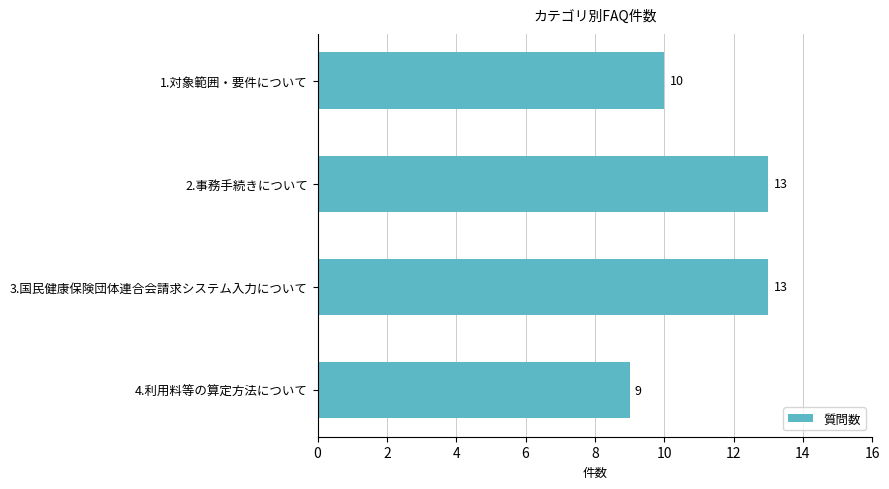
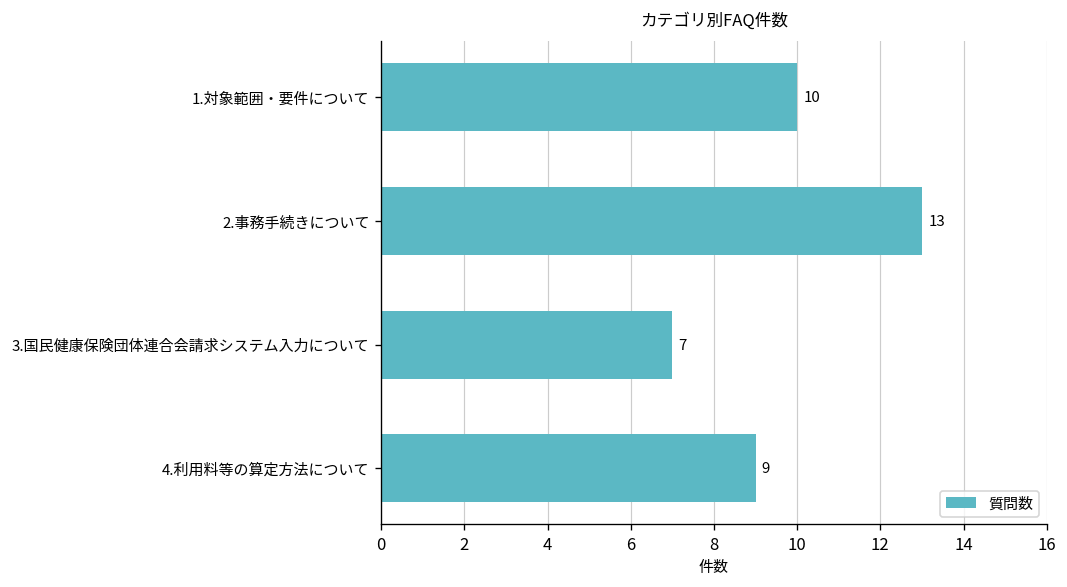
3.国民健康保険団体連合会請求システム入力について: 13 -> 7
